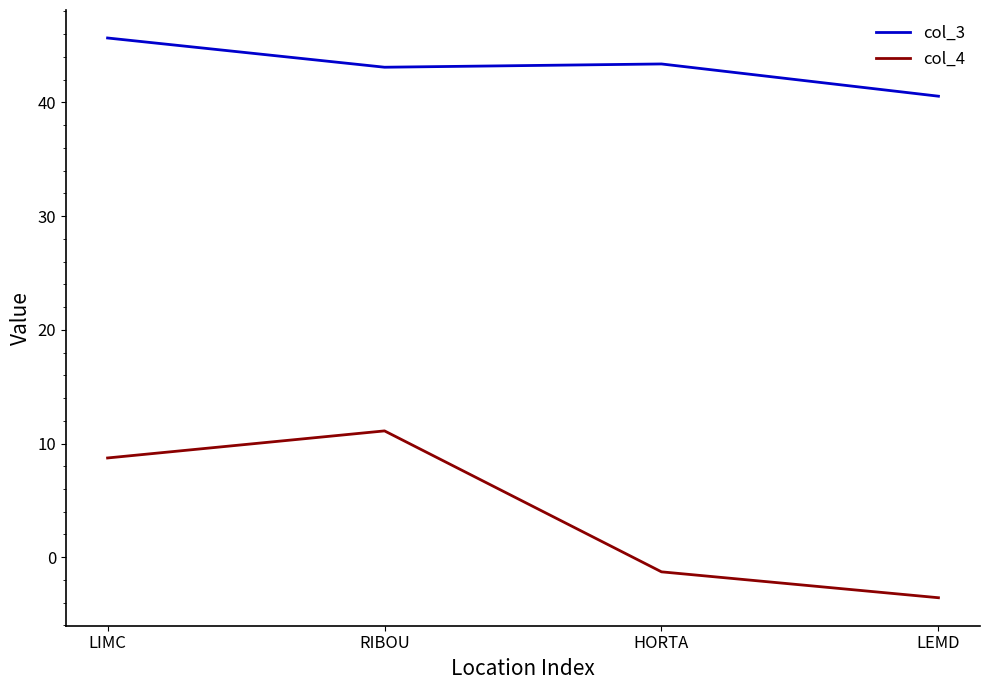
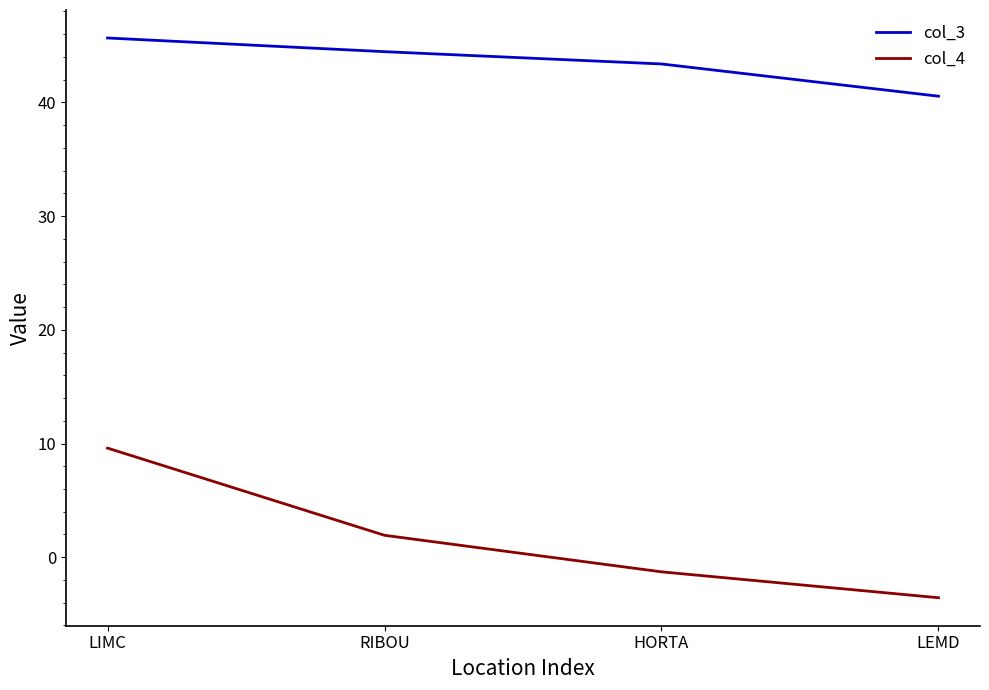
col_4, LIMC: 8.7 -> 9.6
col_3, RIBOU: 43.1 -> 44.4
col_4, RIBOU: 11.1 -> 1.9
